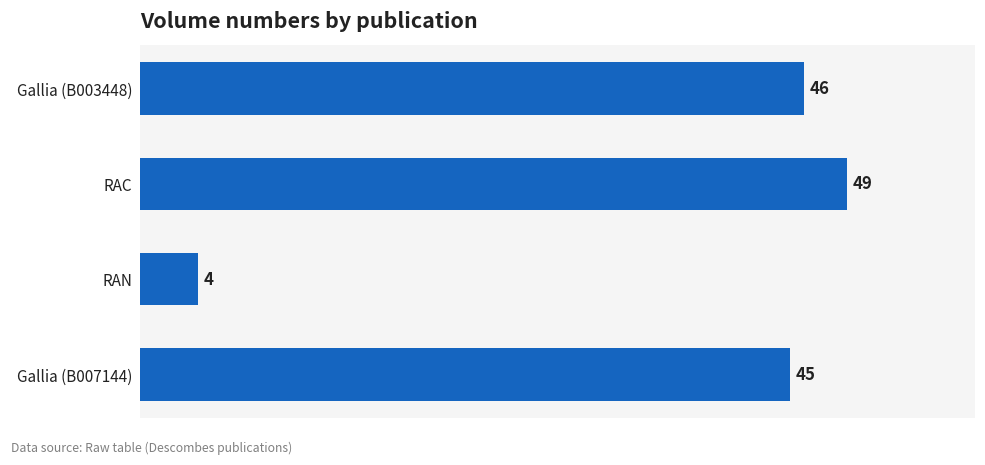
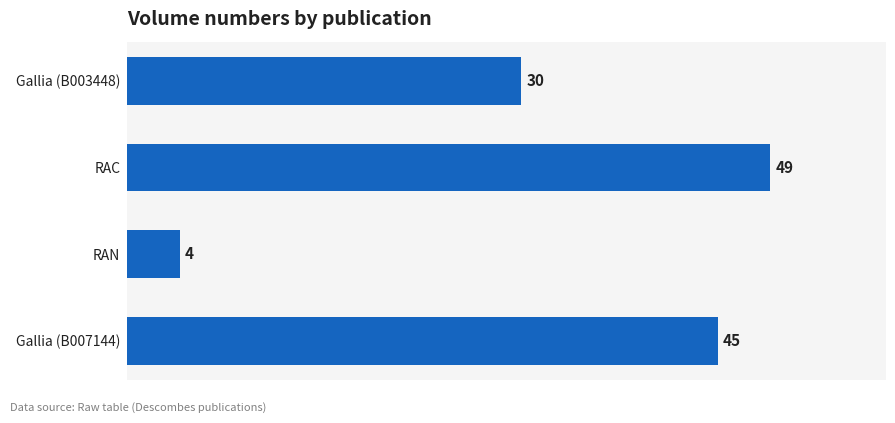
Gallia (B003448): 46 -> 30
